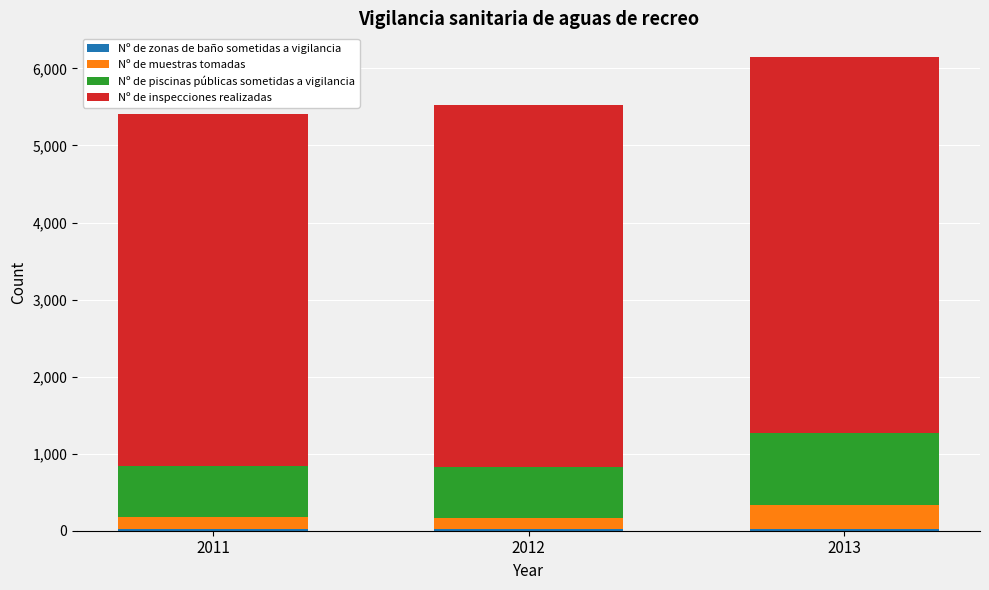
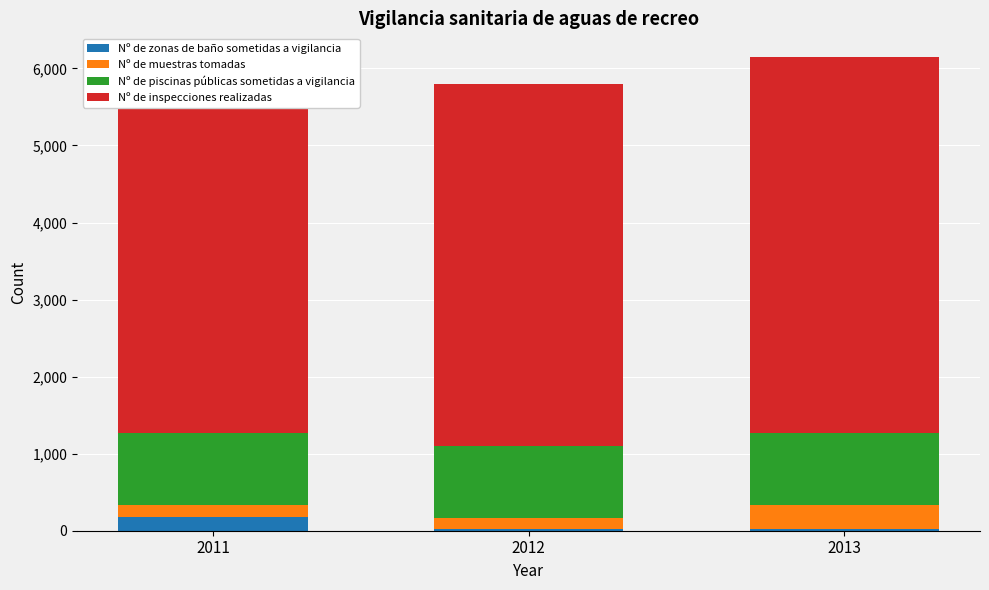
Nº de zonas de baño sometidas a vigilancia, 2011: 0 -> 200
Nº de piscinas públicas sometidas a vigilancia, 2011: 700 -> 900
Nº de piscinas públicas sometidas a vigilancia, 2012: 700 -> 900
